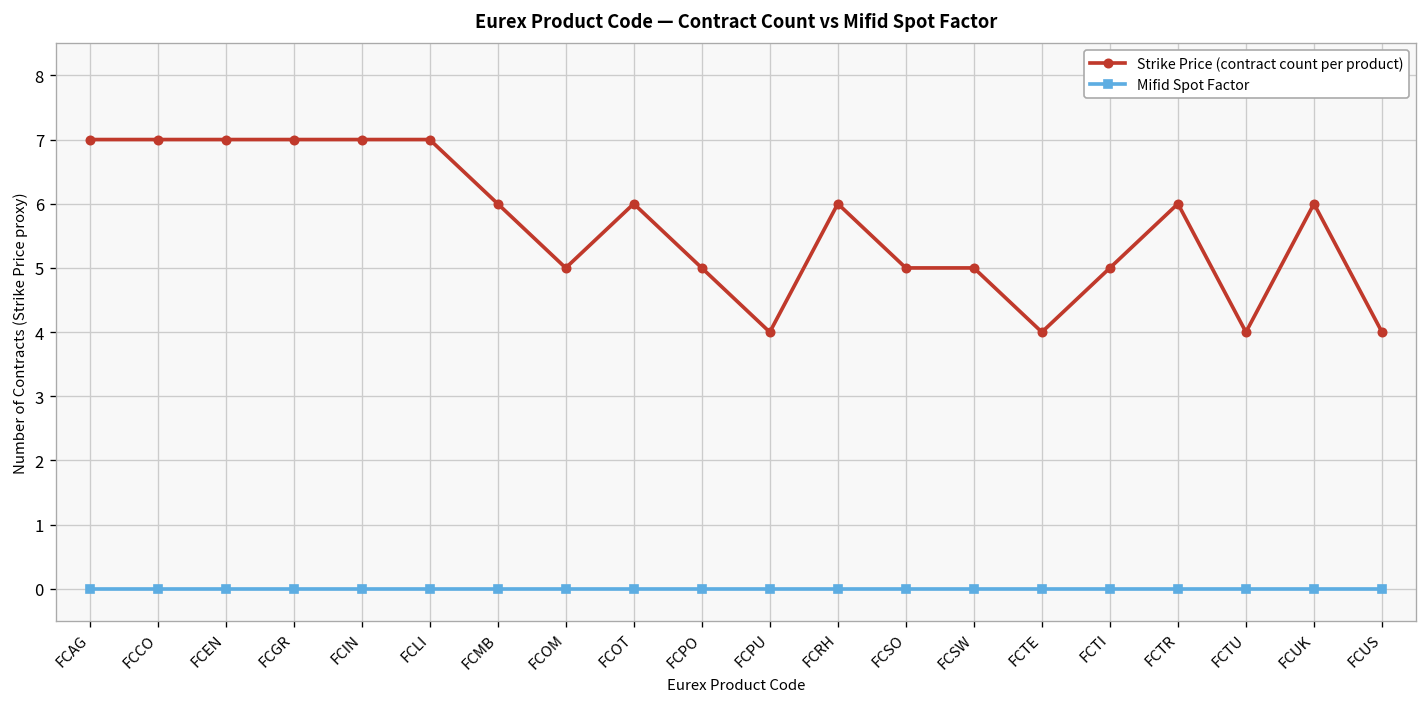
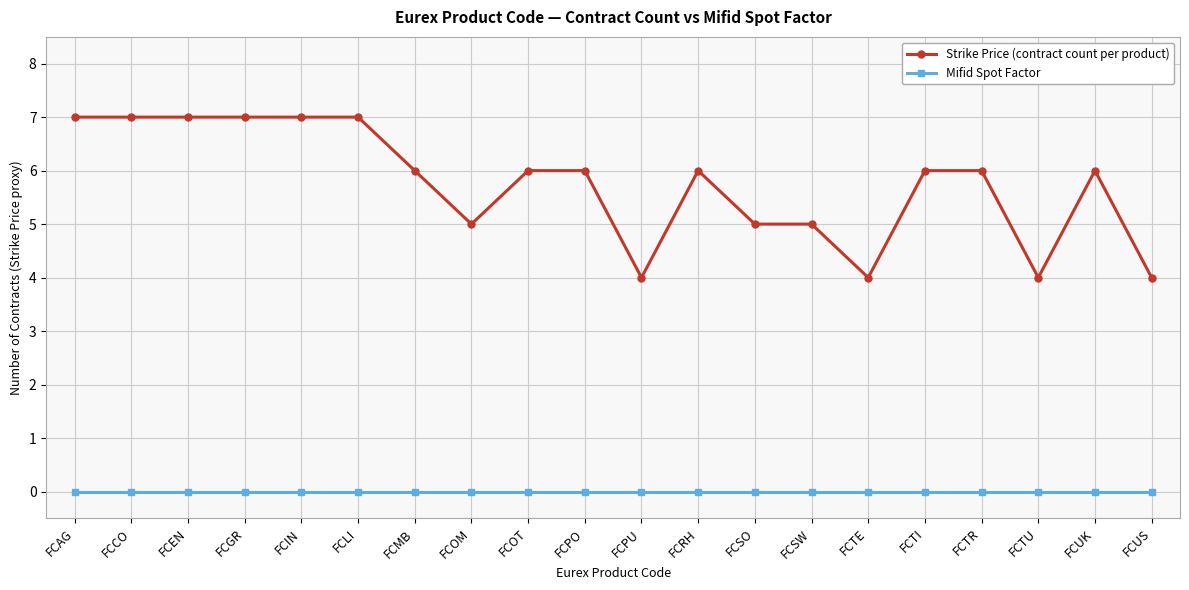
Strike Price (contract count per product), FCPO: 5 -> 6
Strike Price (contract count per product), FCTI: 5 -> 6
